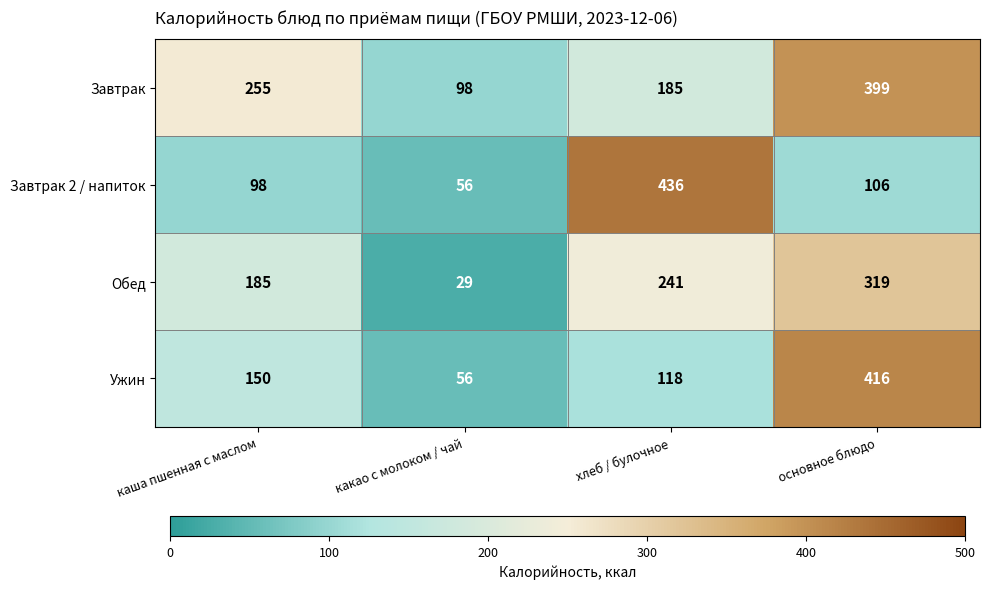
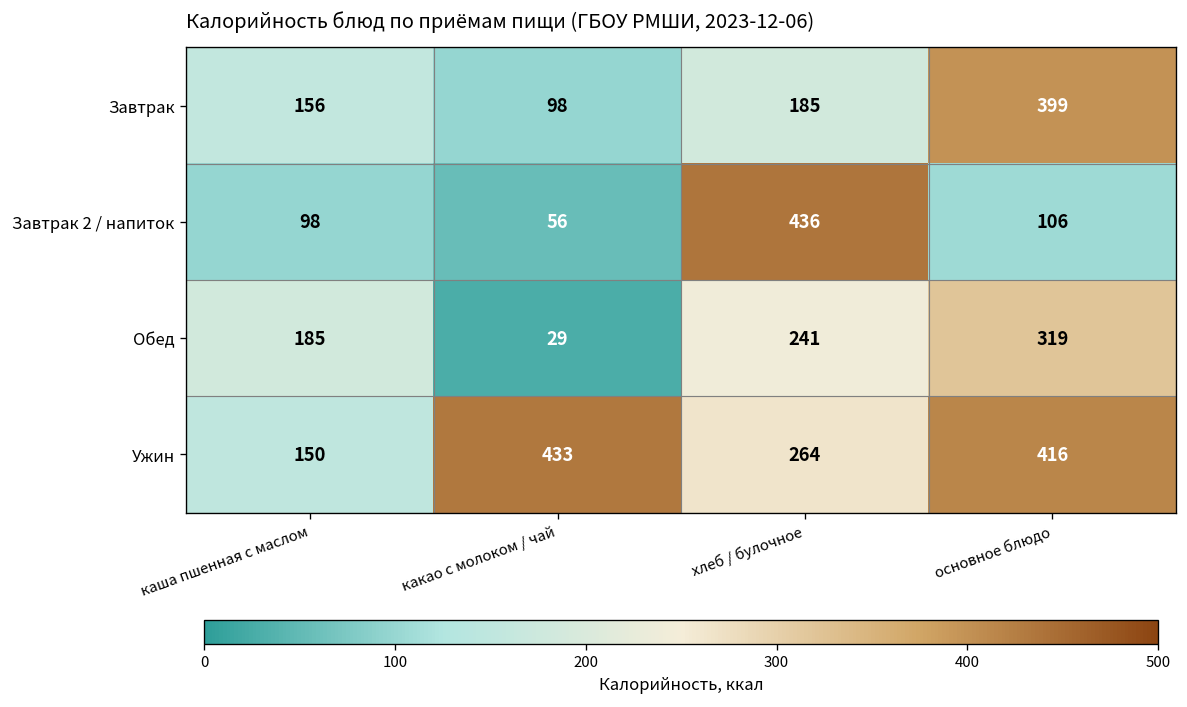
Завтрак, каша пшенная с маслом: 255 -> 156
Ужин, какао с молоком / чай: 56 -> 433
Ужин, хлеб / булочное: 118 -> 264
